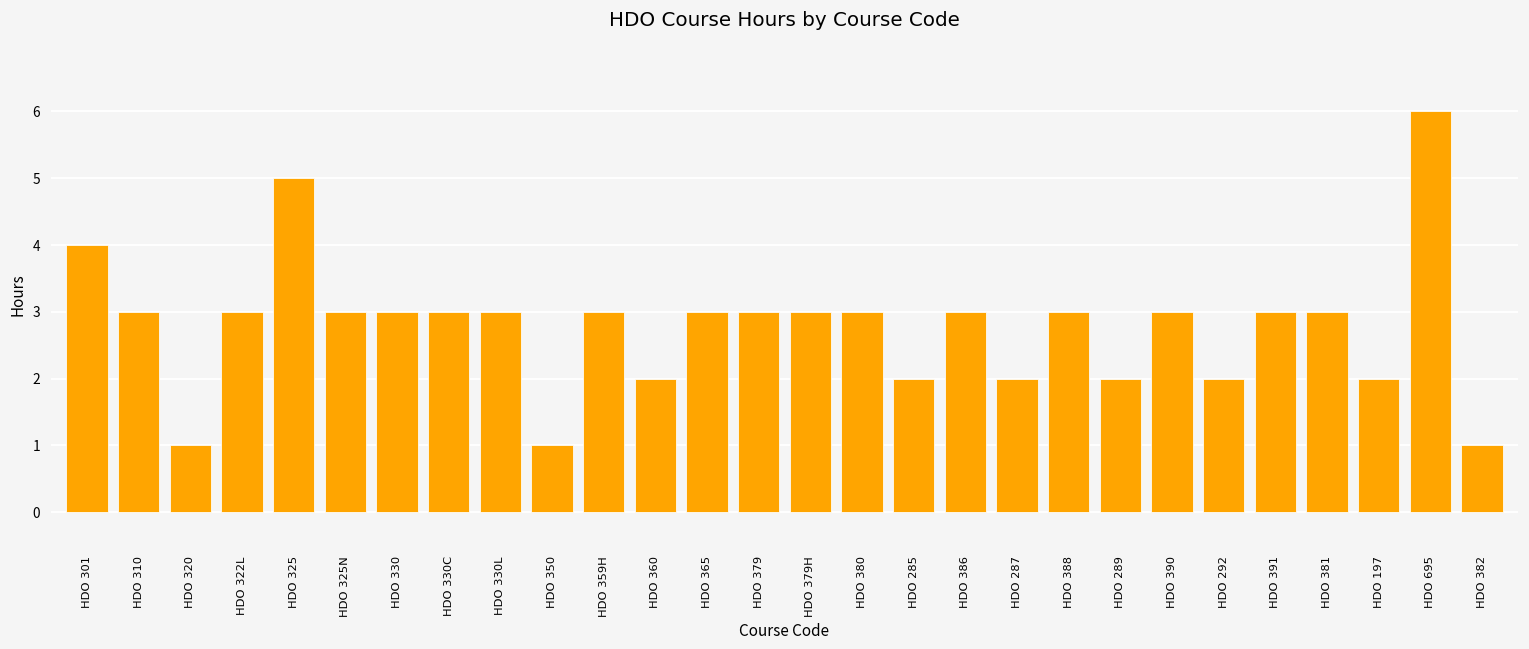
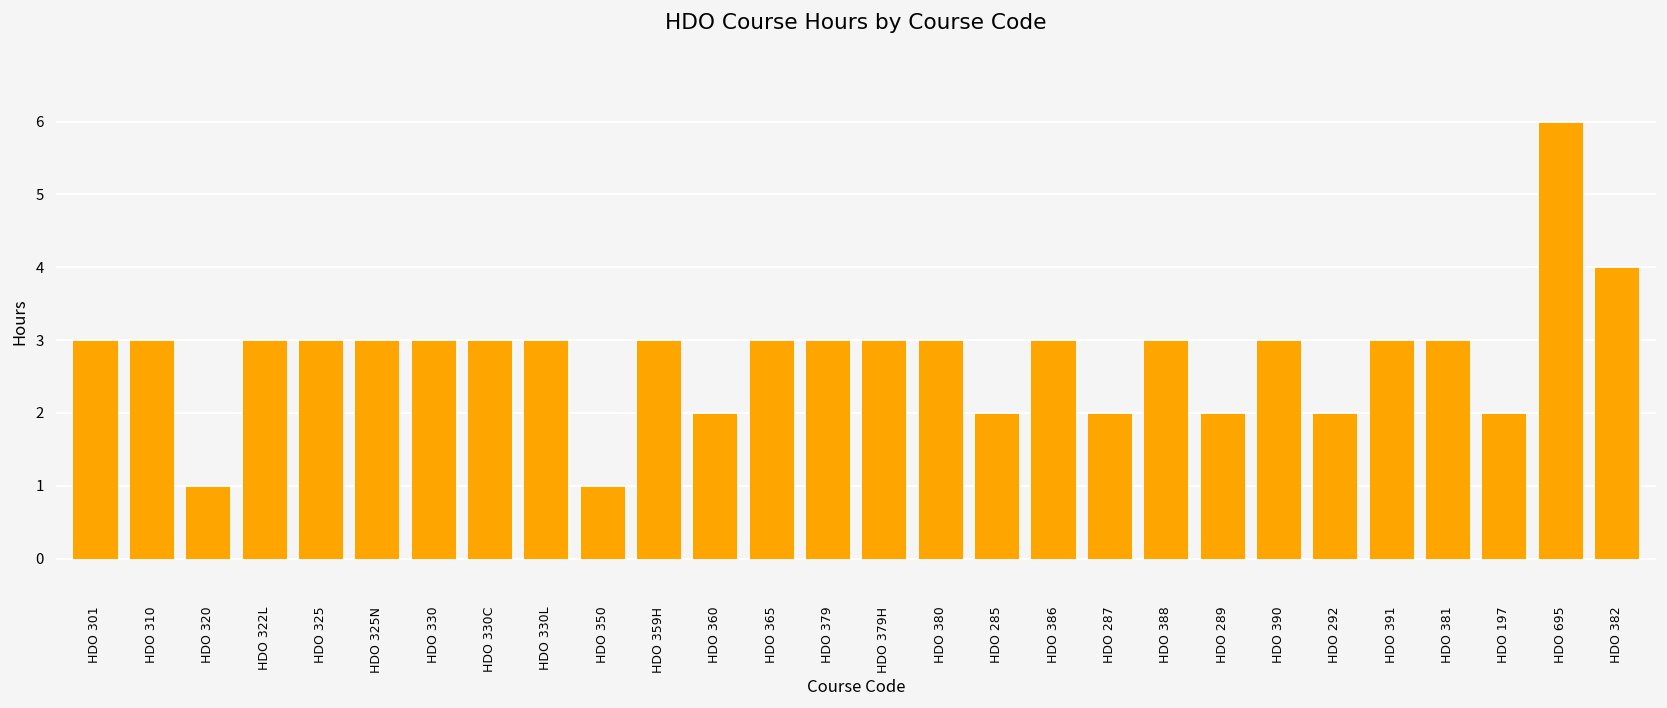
HDO 301: 4 -> 3
HDO 325: 5 -> 3
HDO 382: 1 -> 4
